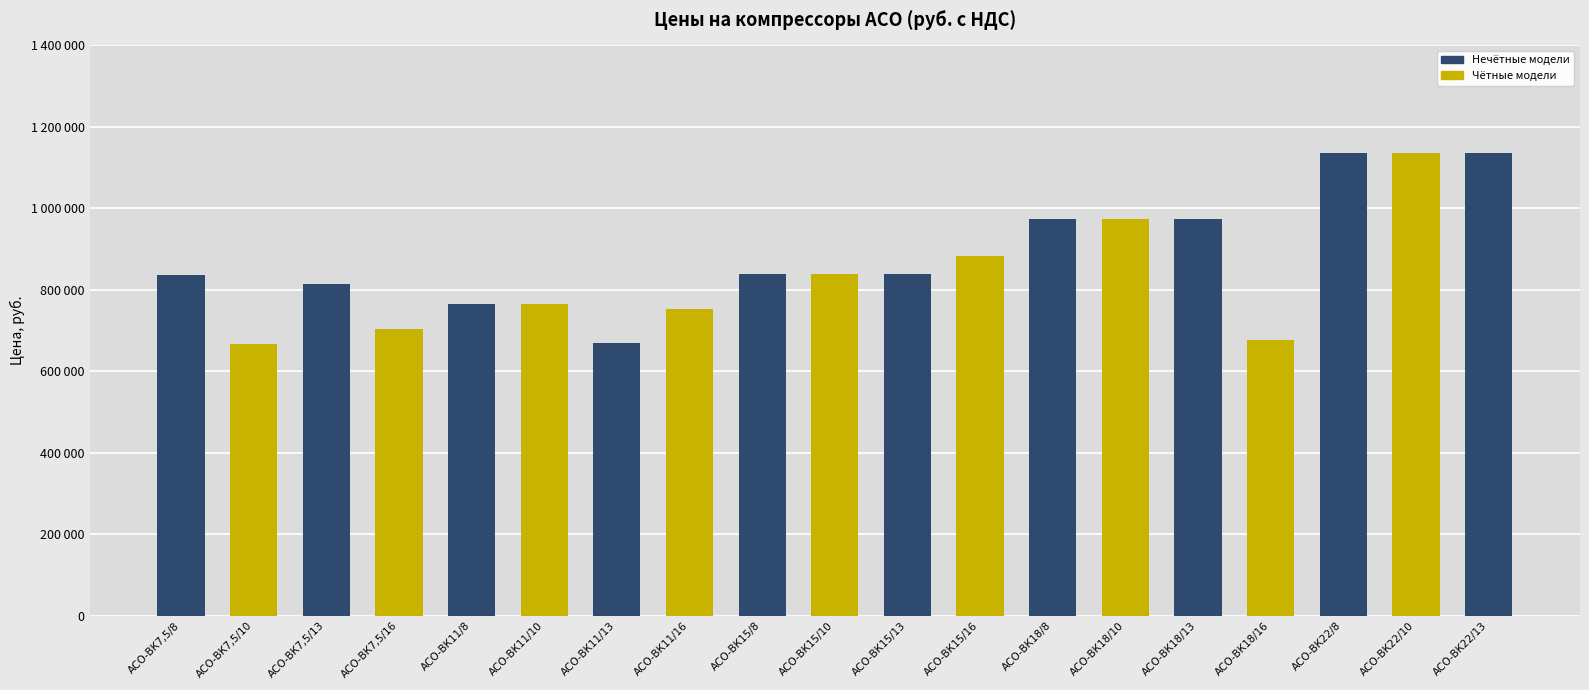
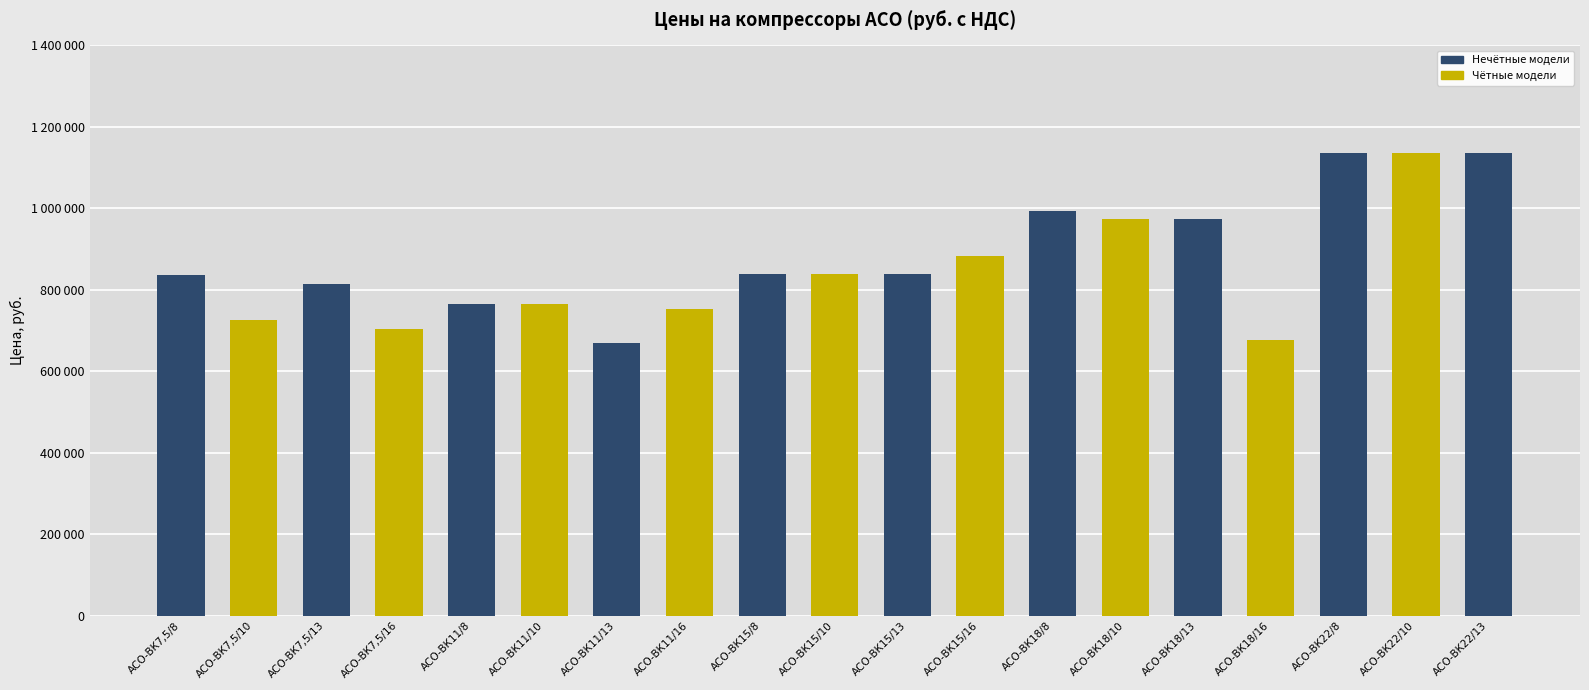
АСО-ВК7,5/10: 670000 -> 730000
АСО-ВК18/8: 970000 -> 990000
